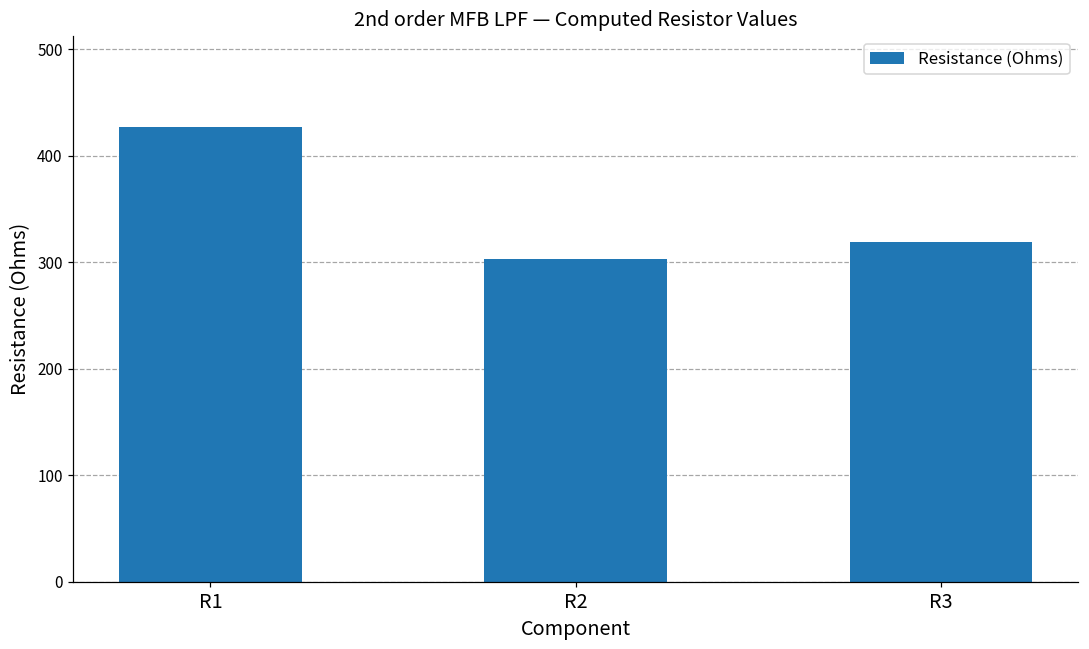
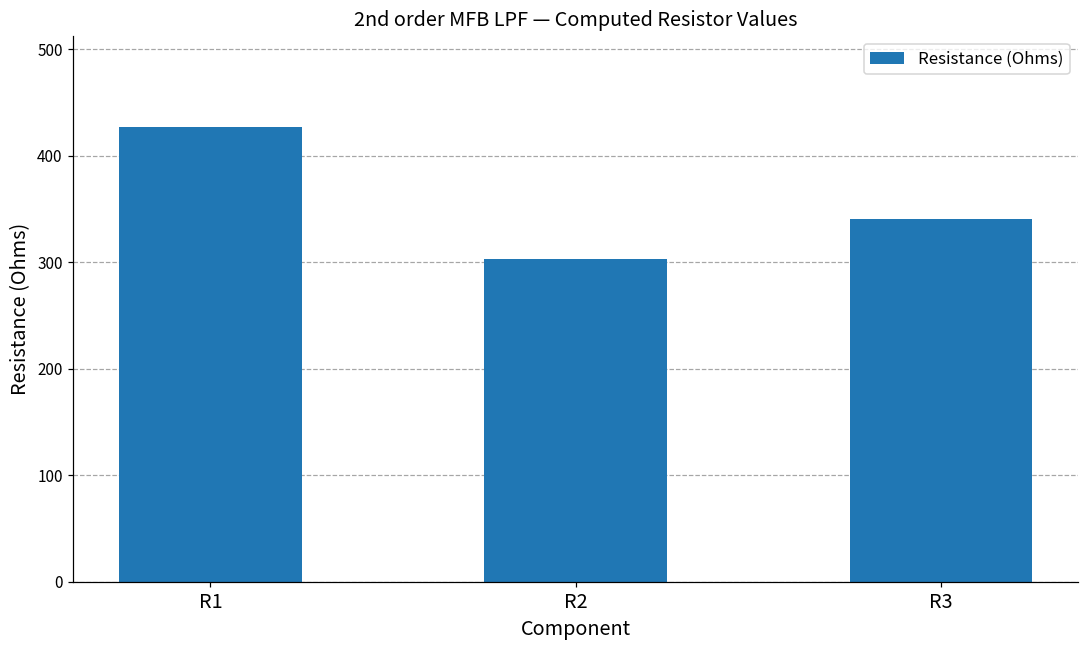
R3: 320 -> 340
